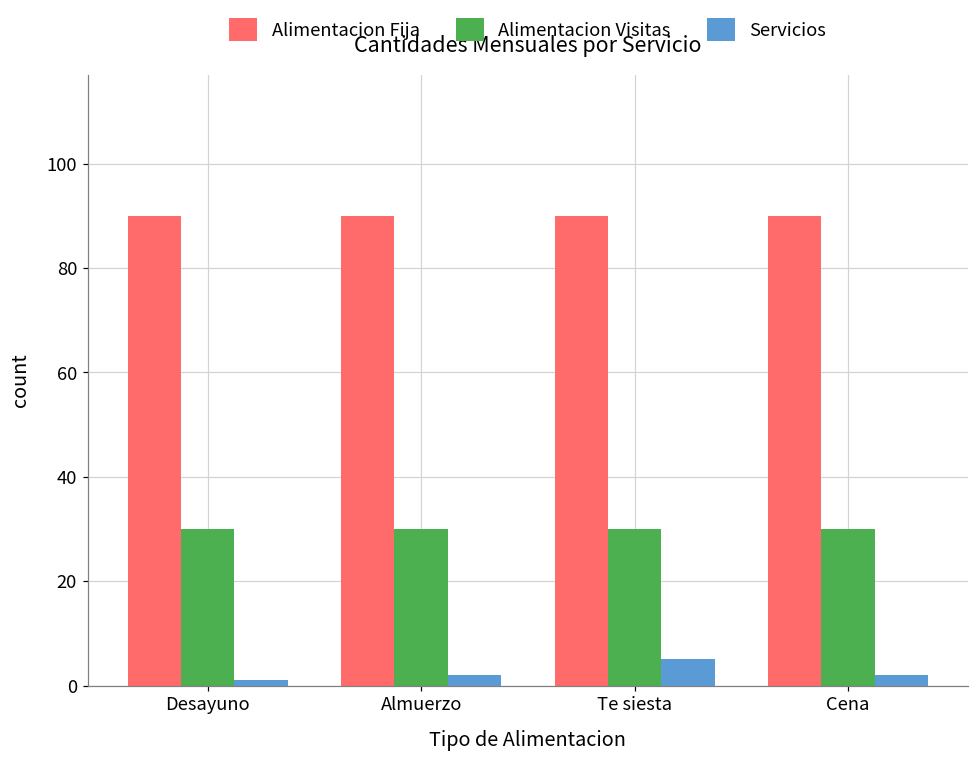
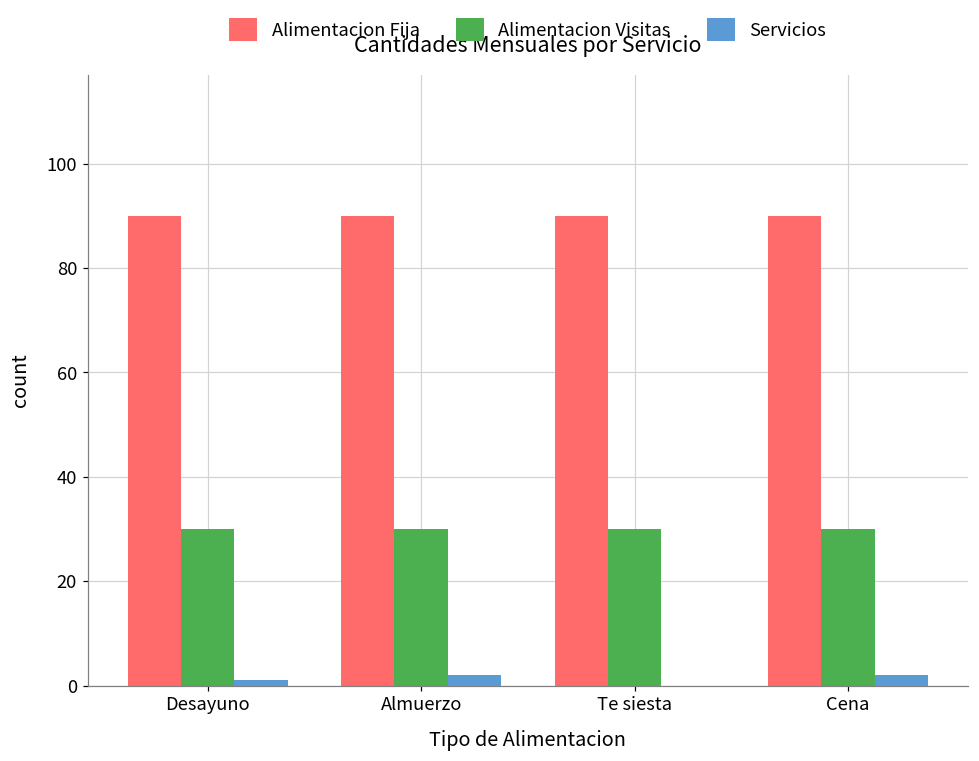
Servicios, Te siesta: 5 -> 0
